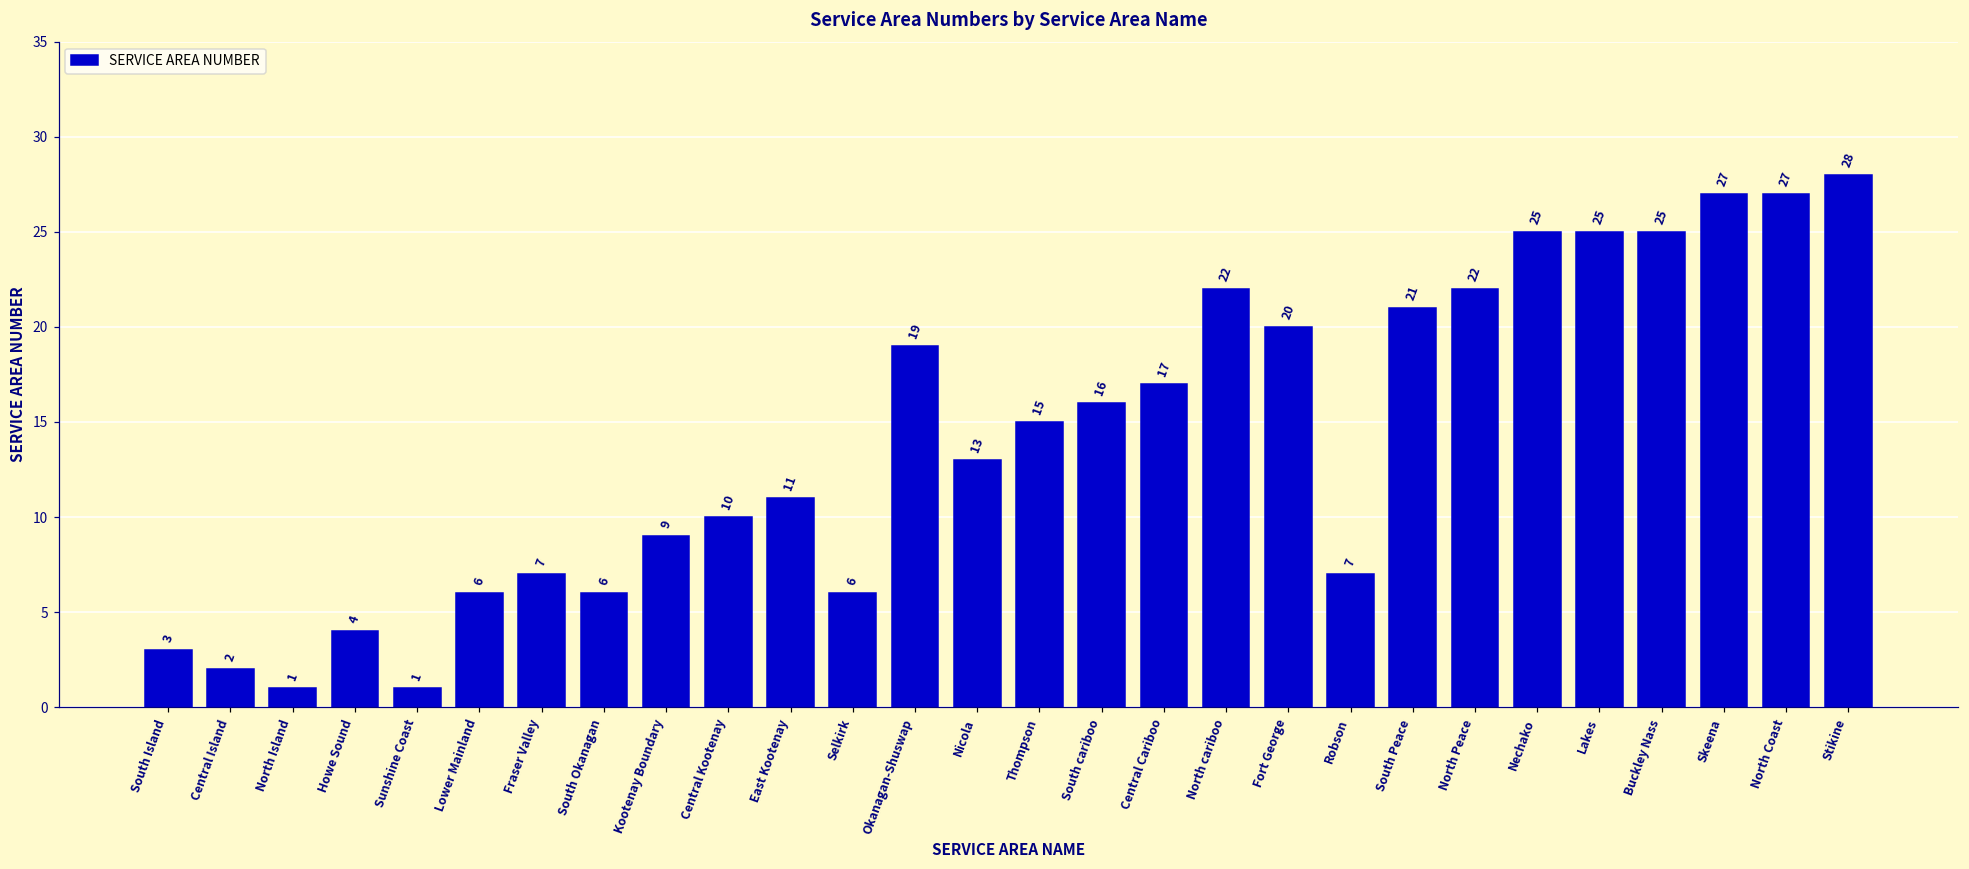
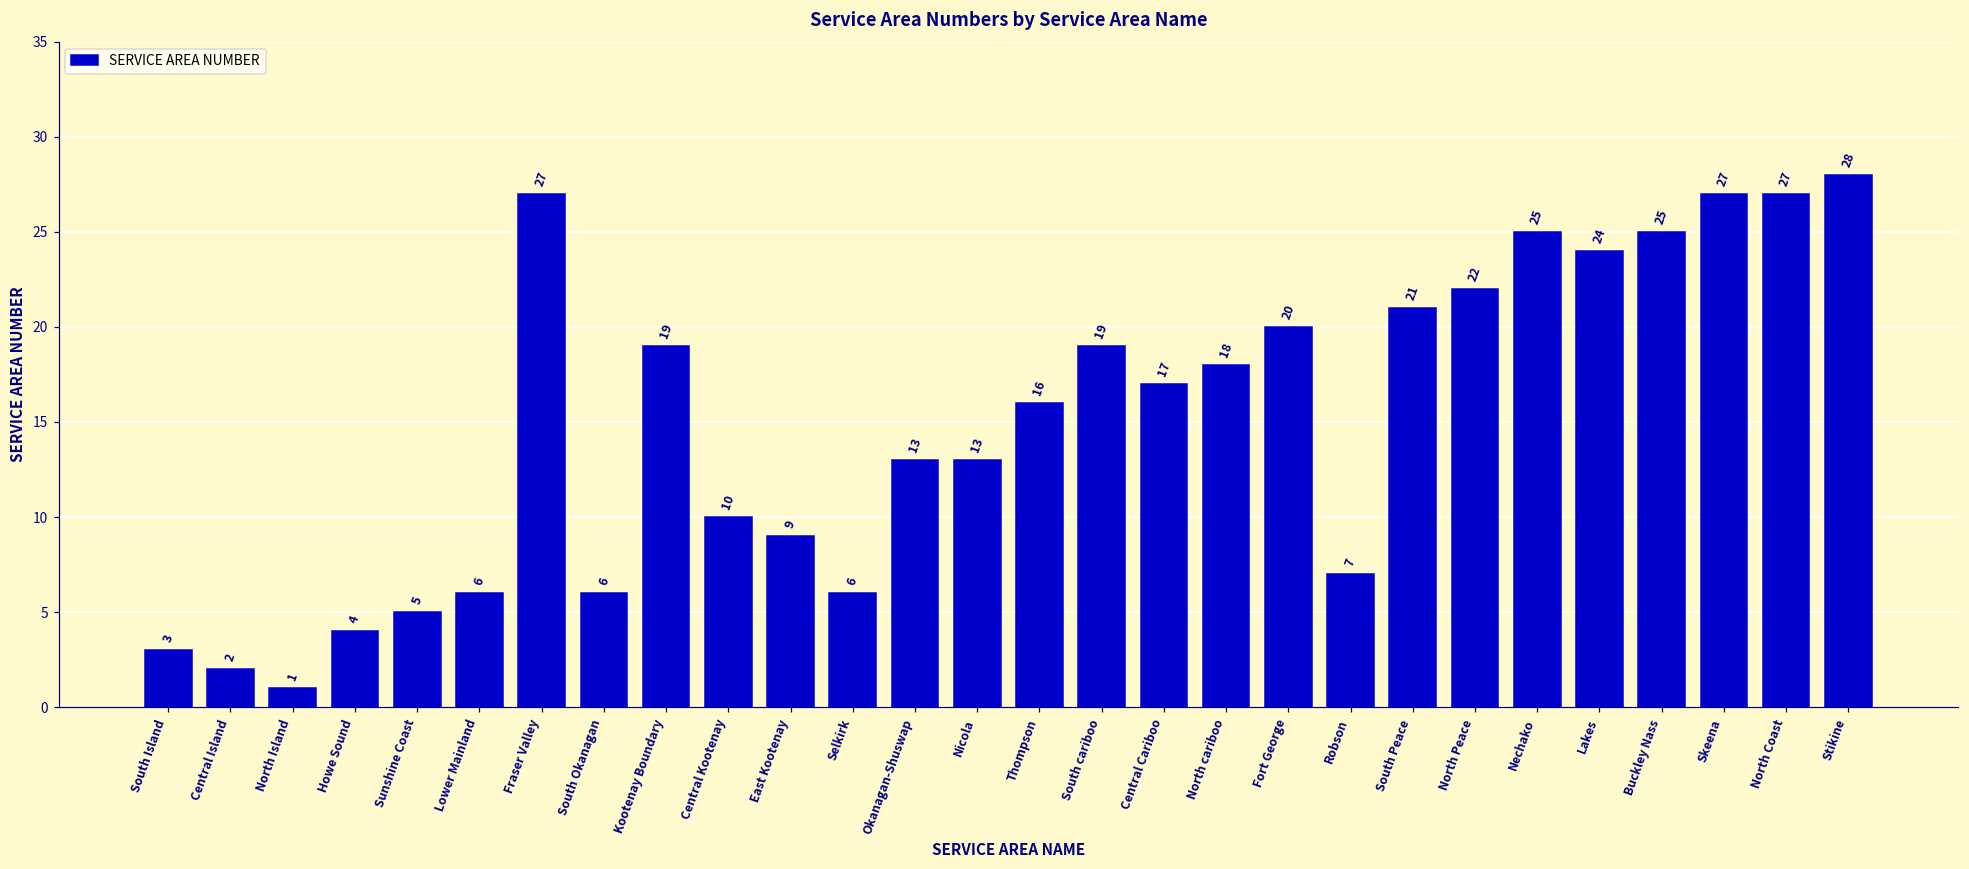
Sunshine Coast: 1 -> 5
Fraser Valley: 7 -> 27
Kootenay Boundary: 9 -> 19
East Kootenay: 11 -> 9
Okanagan-Shuswap: 19 -> 13
Thompson: 15 -> 16
South cariboo: 16 -> 19
North cariboo: 22 -> 18
Lakes: 25 -> 24
